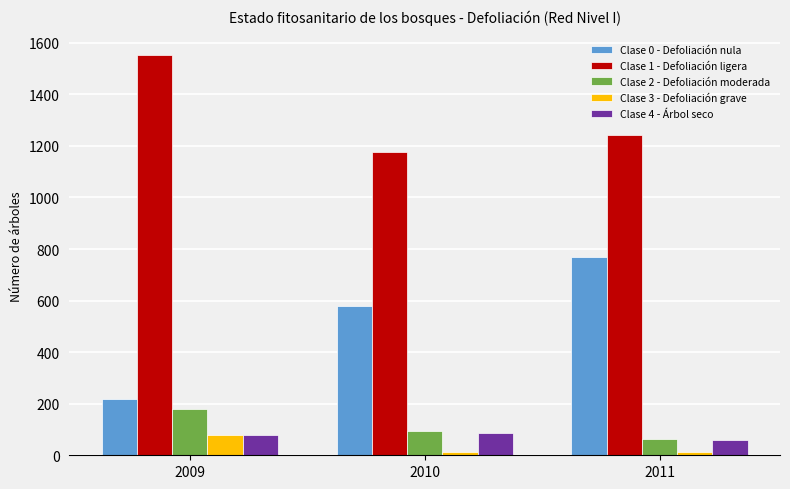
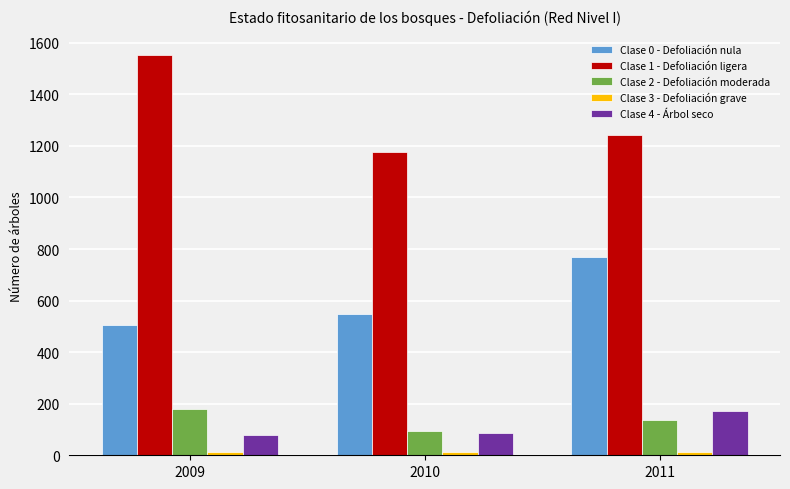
Clase 0 - Defoliación nula, 2009: 220 -> 510
Clase 3 - Defoliación grave, 2009: 80 -> 10
Clase 0 - Defoliación nula, 2010: 580 -> 550
Clase 2 - Defoliación moderada, 2011: 60 -> 140
Clase 4 - Árbol seco, 2011: 60 -> 170
